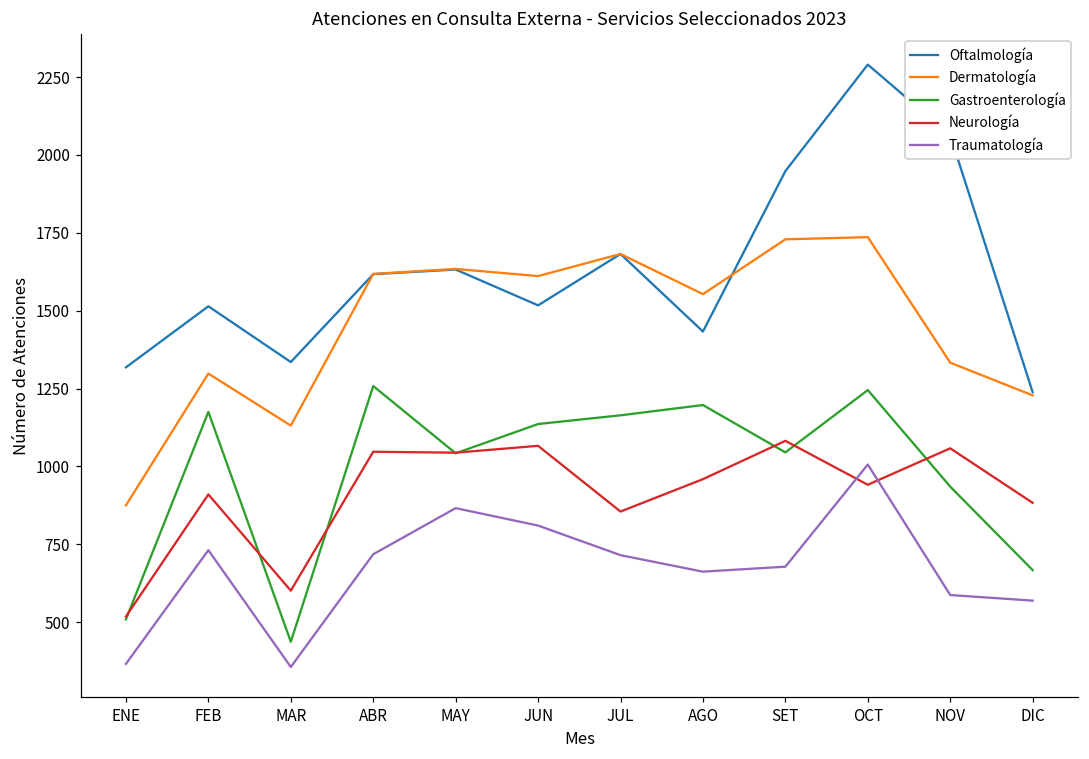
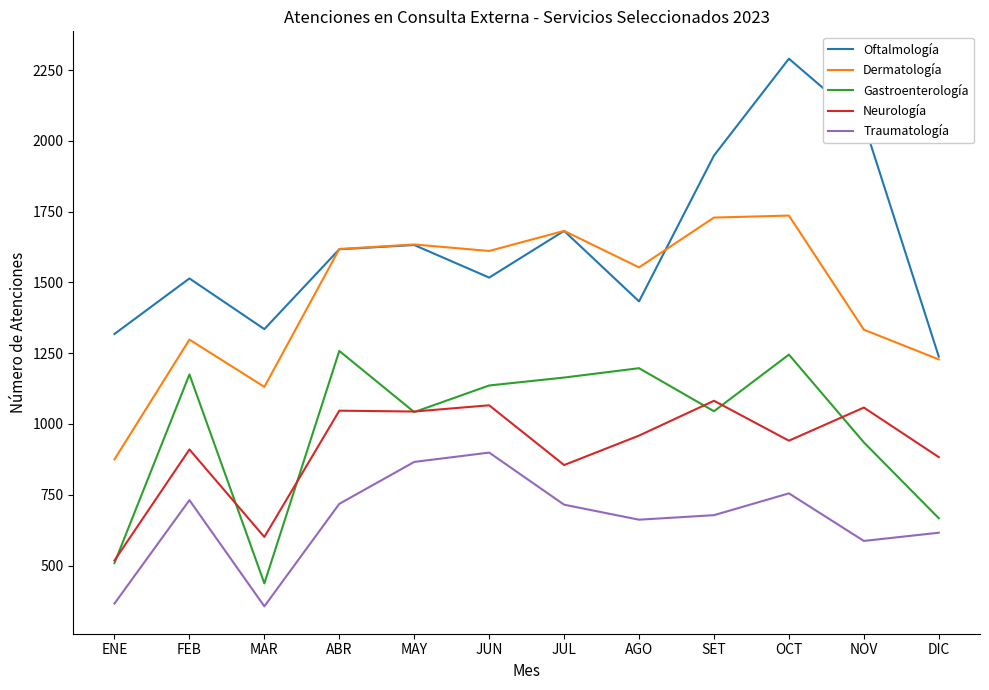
Traumatología, JUN: 810 -> 900
Traumatología, OCT: 1010 -> 760
Traumatología, DIC: 570 -> 620
